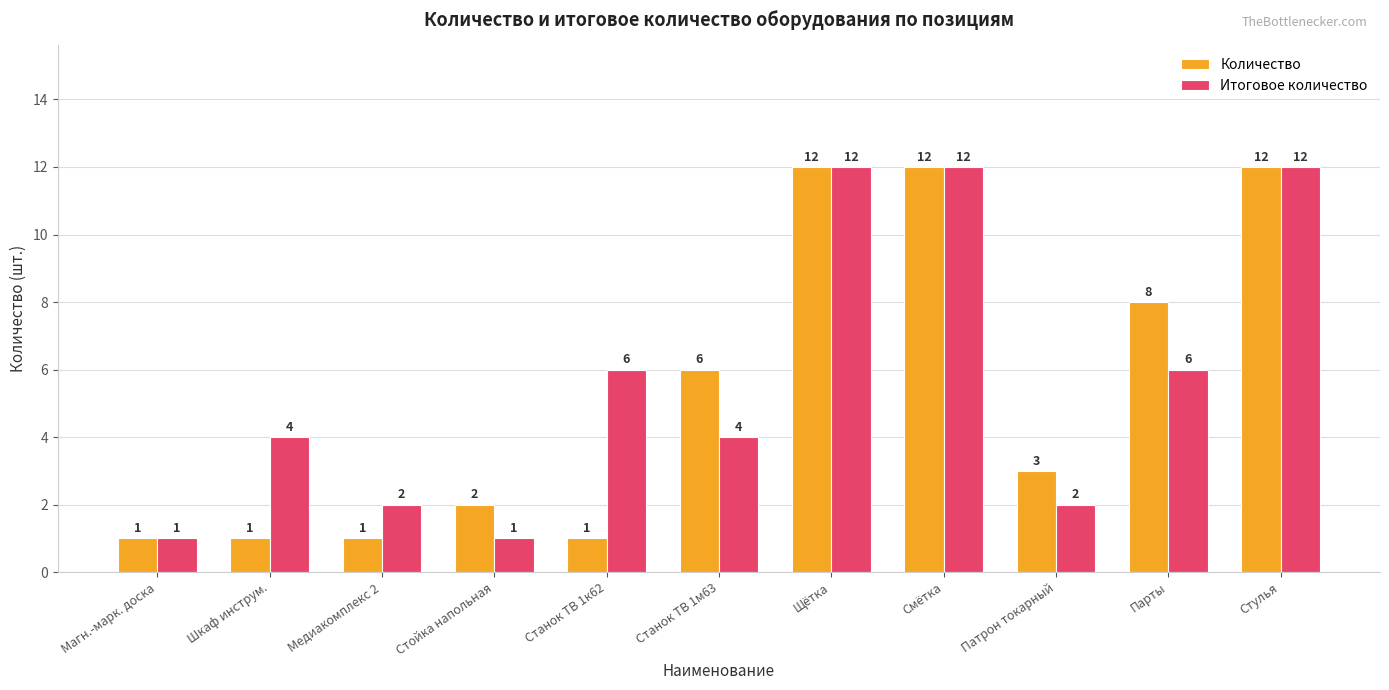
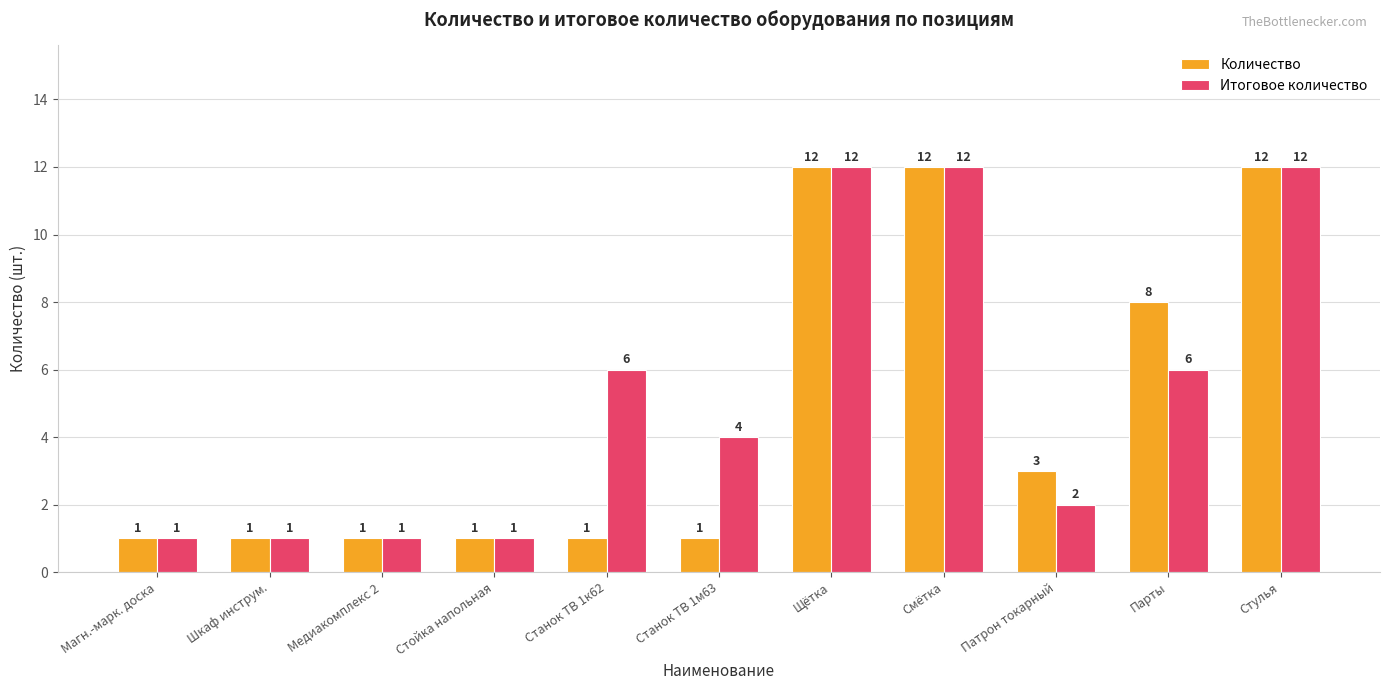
Итоговое количество, Шкаф инструм.: 4 -> 1
Итоговое количество, Медиакомплекс 2: 2 -> 1
Количество, Стойка напольная: 2 -> 1
Количество, Станок ТВ 1м63: 6 -> 1
